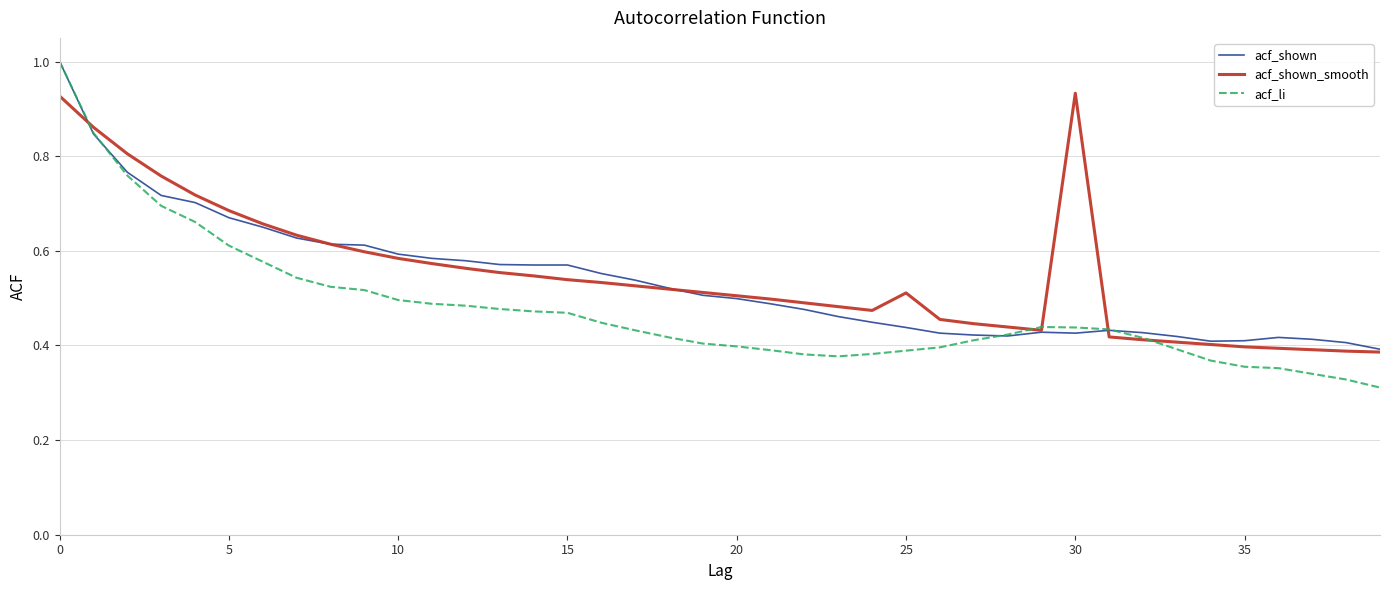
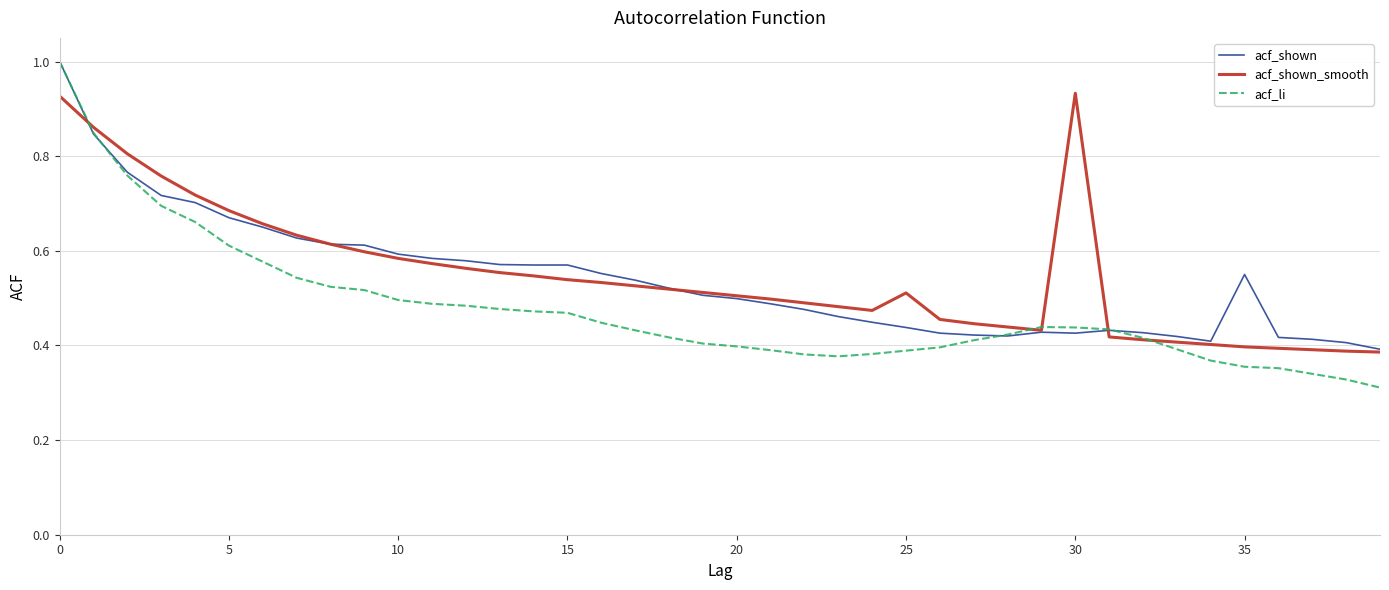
acf_shown, 35: 0.41 -> 0.55
